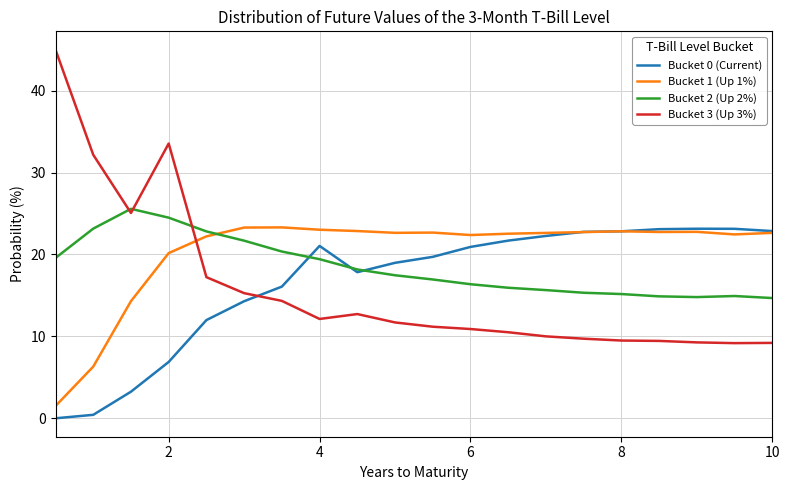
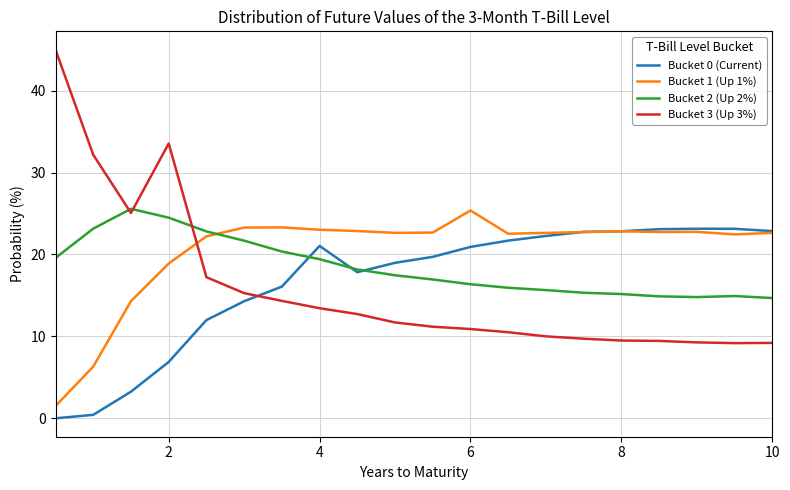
Bucket 1 (Up 1%), 2: 20 -> 19
Bucket 3 (Up 3%), 4: 12 -> 13
Bucket 1 (Up 1%), 6: 22 -> 25
